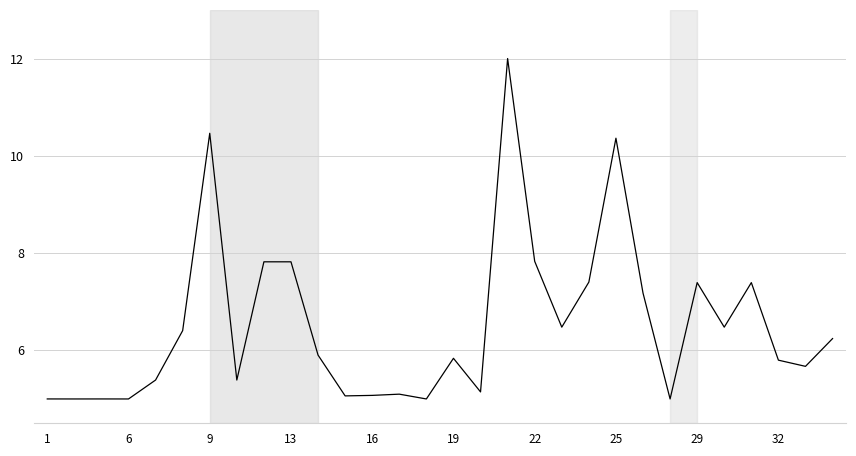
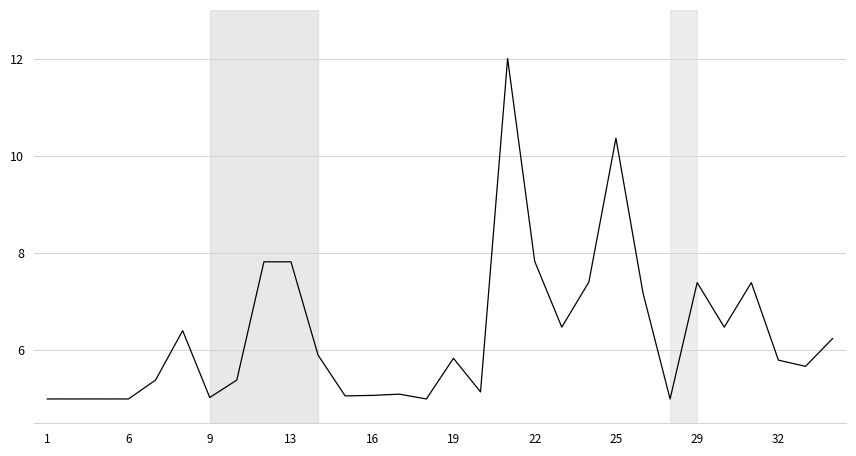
9: 10.5 -> 5.0
